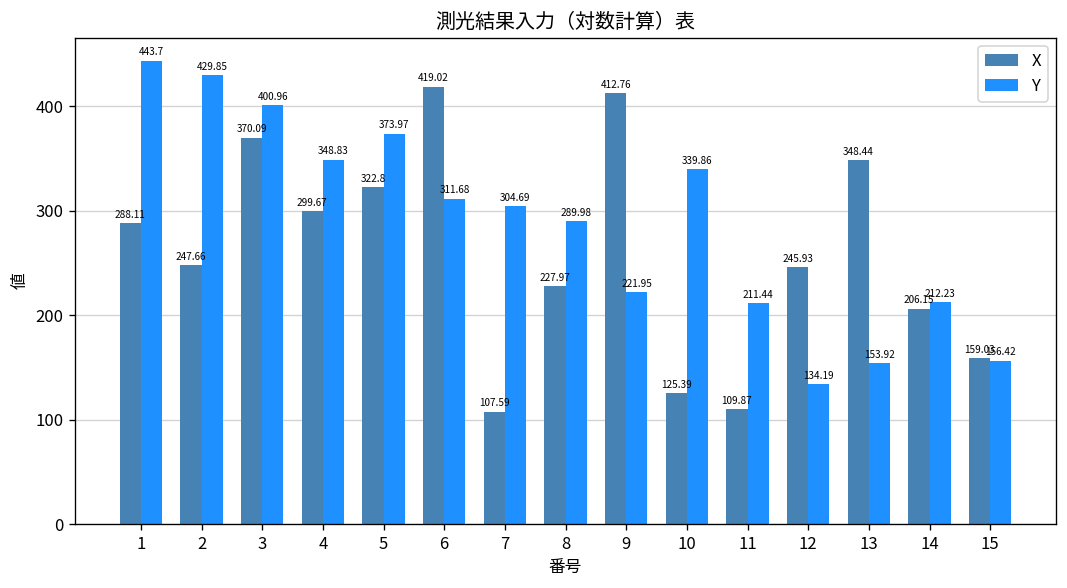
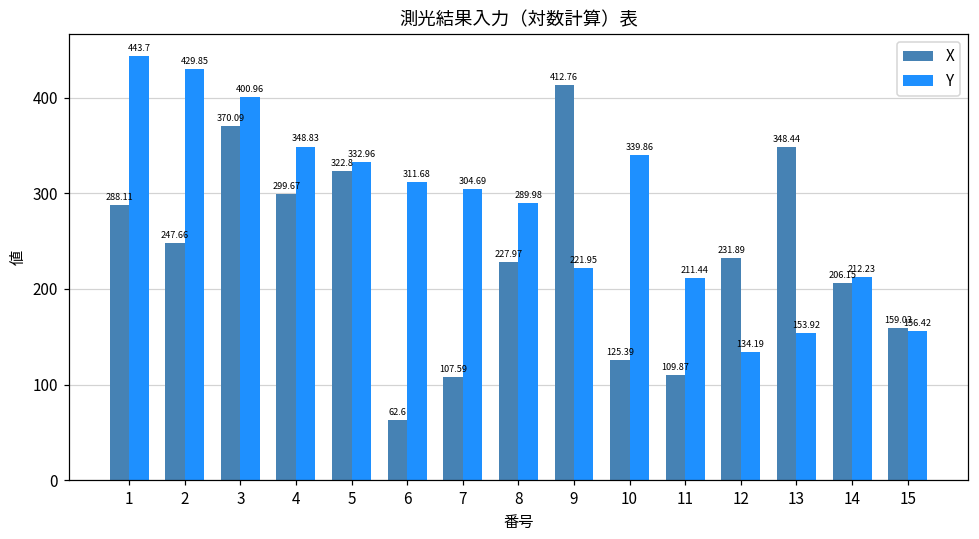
Y, 5: 373.97 -> 332.96
X, 6: 419.02 -> 62.6
X, 12: 245.93 -> 231.89
